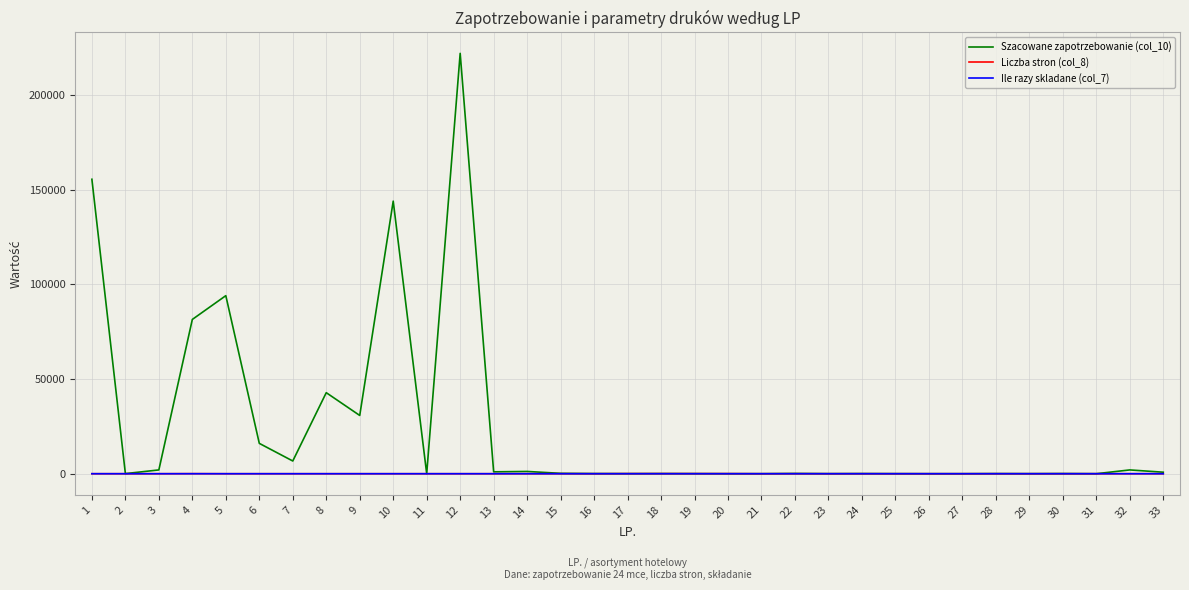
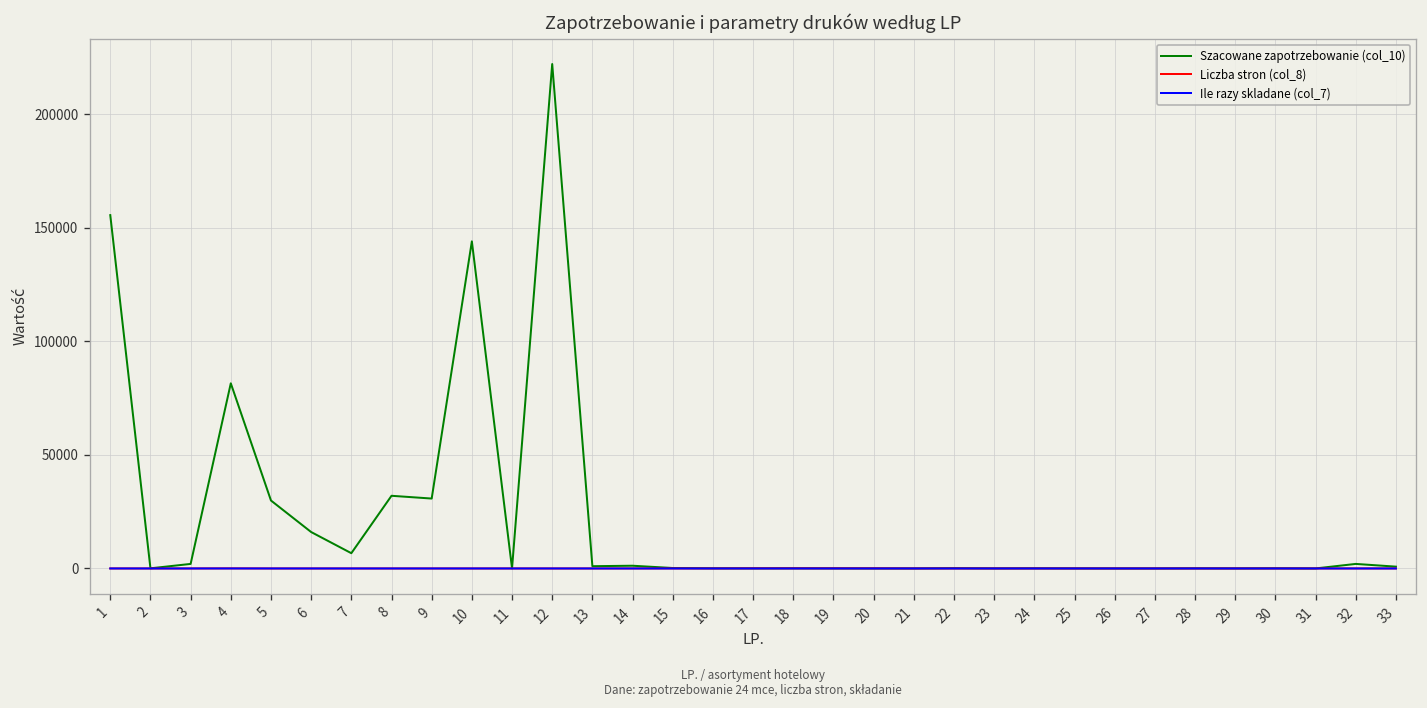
Szacowane zapotrzebowanie (col_10), 5: 94000 -> 30000
Szacowane zapotrzebowanie (col_10), 8: 43000 -> 32000
